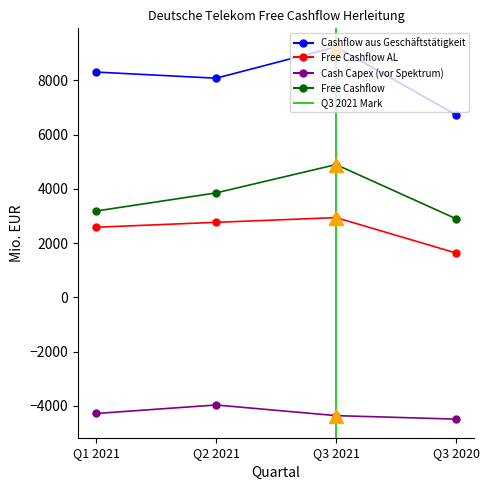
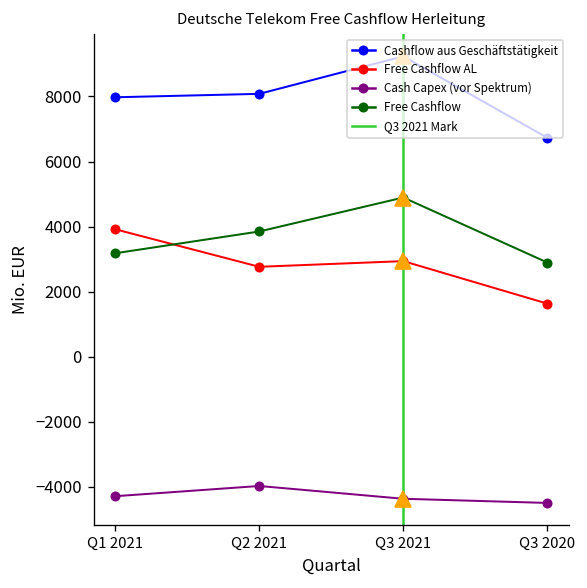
Cashflow aus Geschäftstätigkeit, Q1 2021: 8300 -> 8000
Free Cashflow AL, Q1 2021: 2600 -> 3900
